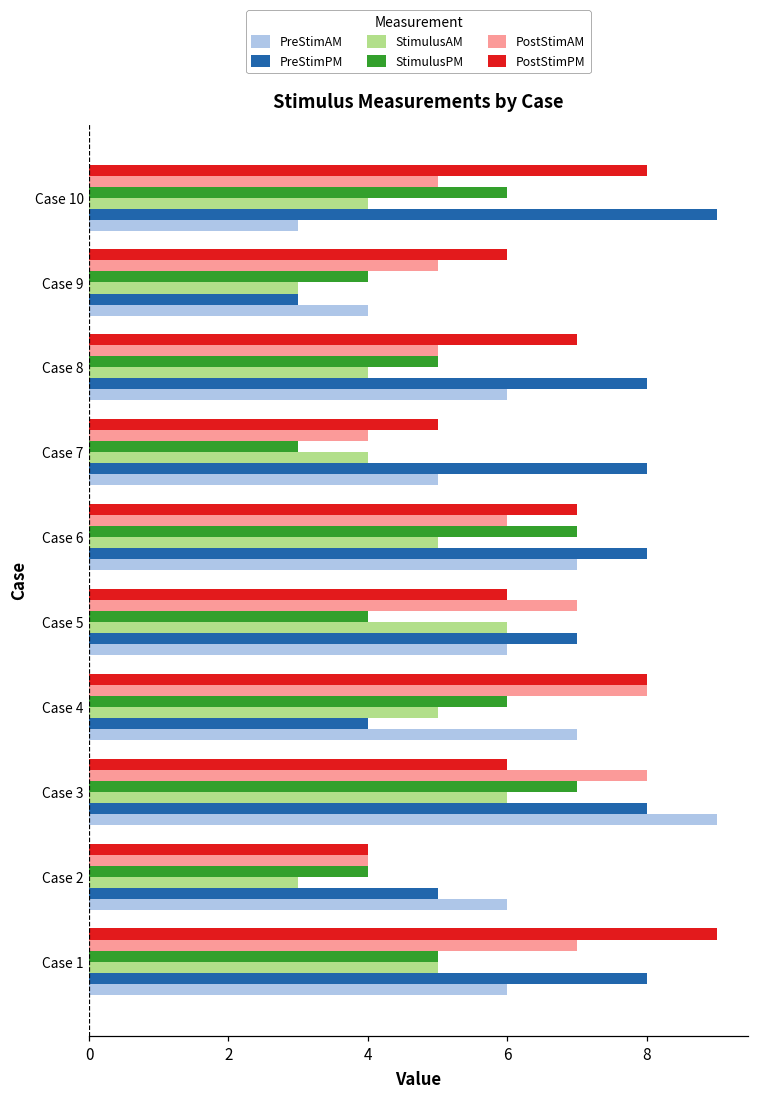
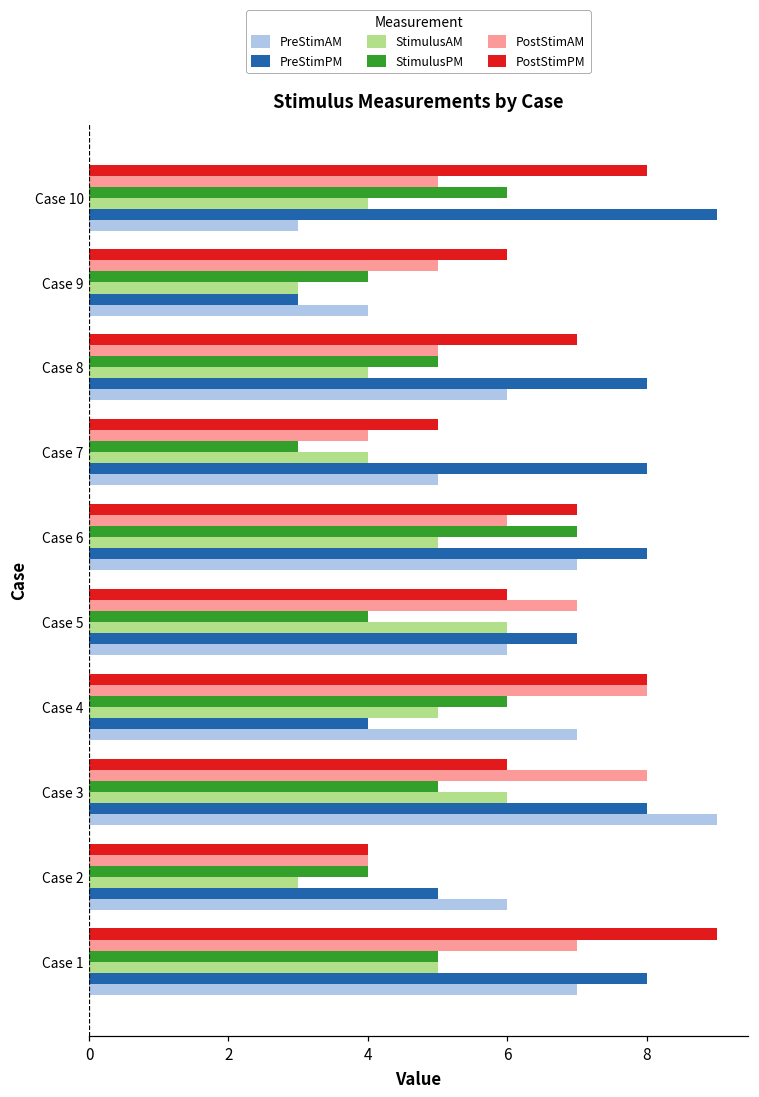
StimulusPM, Case 3: 7 -> 5
PreStimAM, Case 1: 6 -> 7
